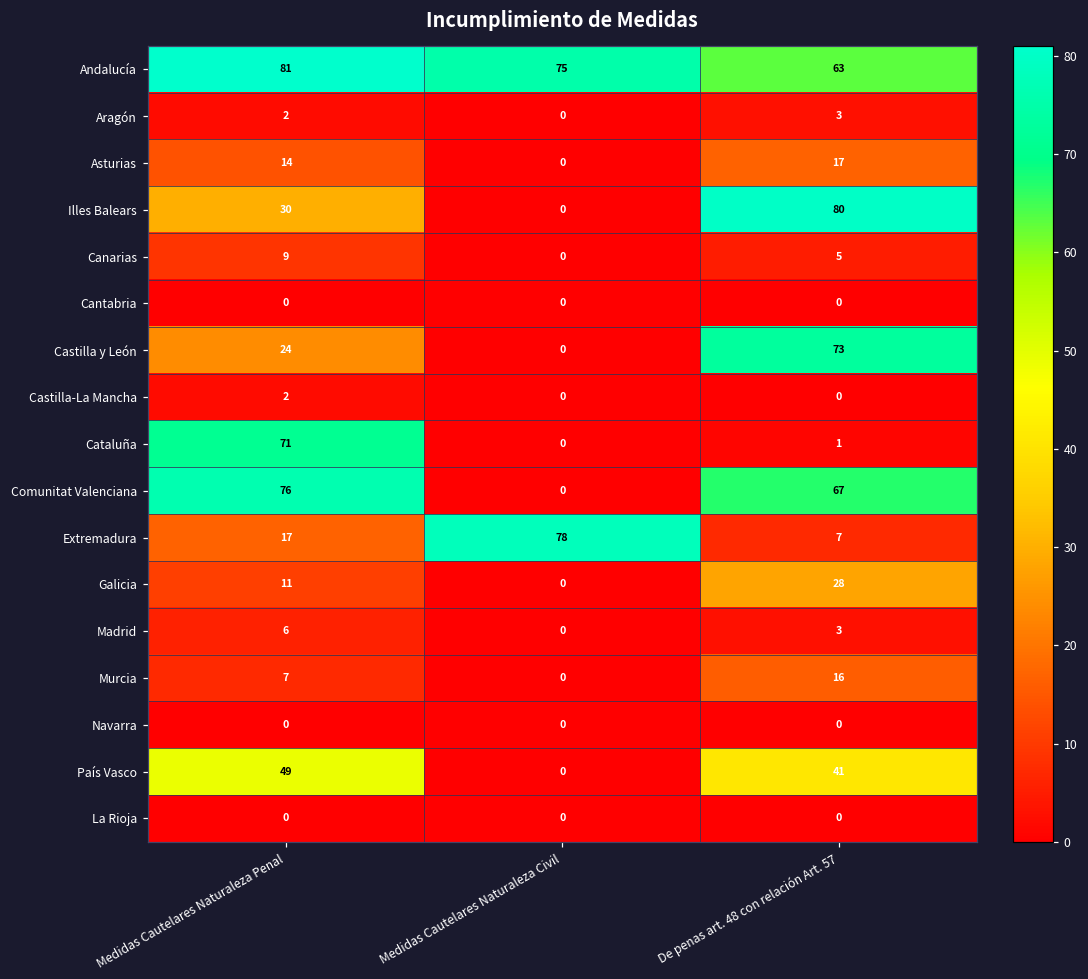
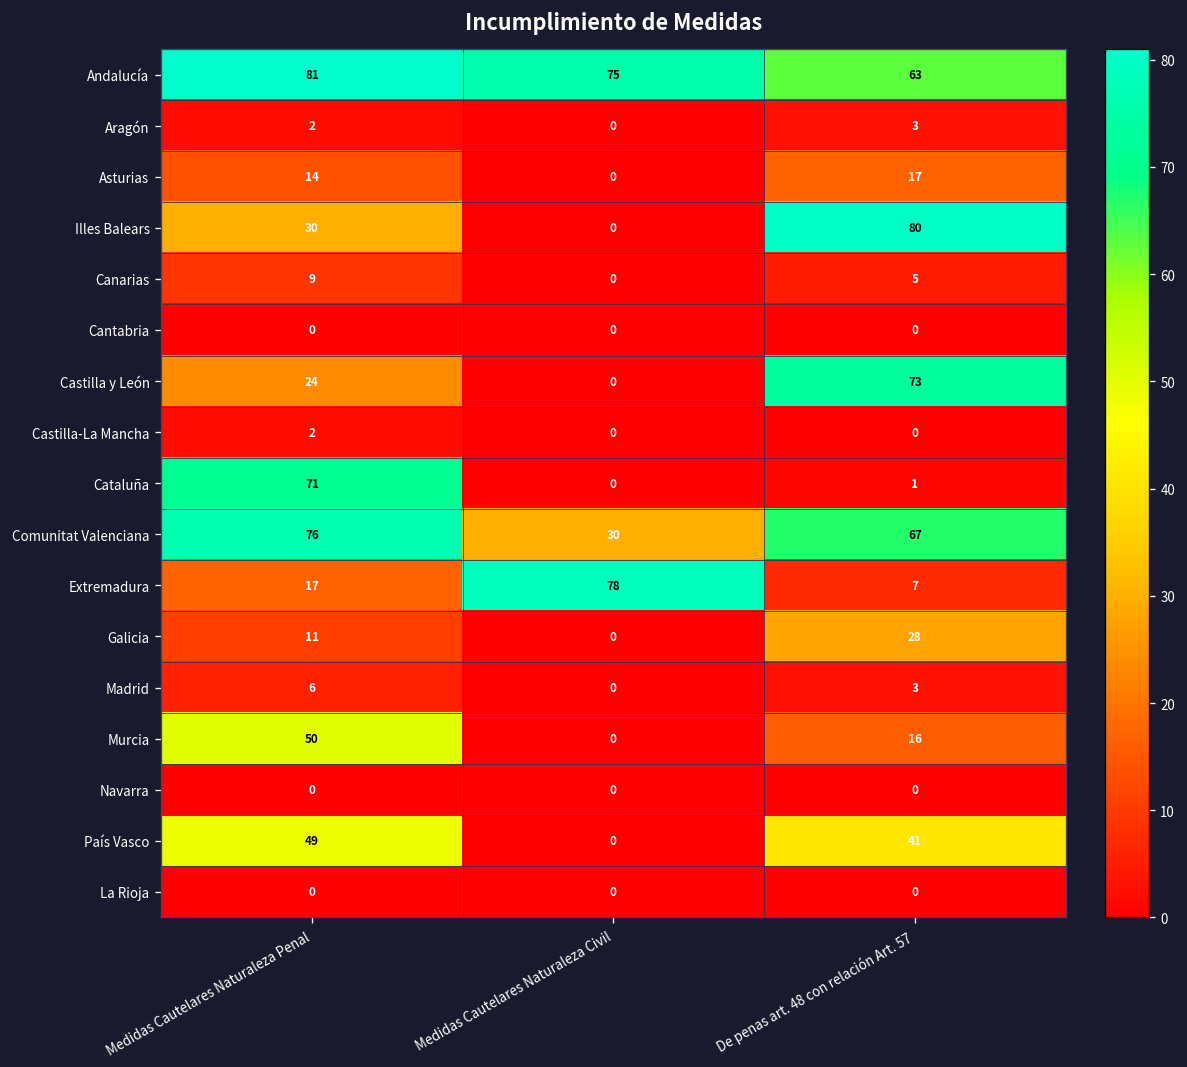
Comunitat Valenciana, Medidas Cautelares Naturaleza Civil: 0 -> 30
Murcia, Medidas Cautelares Naturaleza Penal: 7 -> 50
